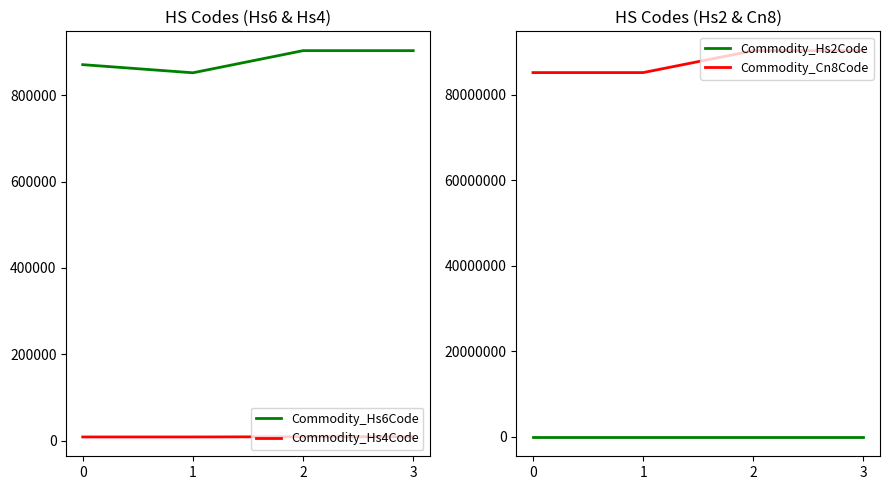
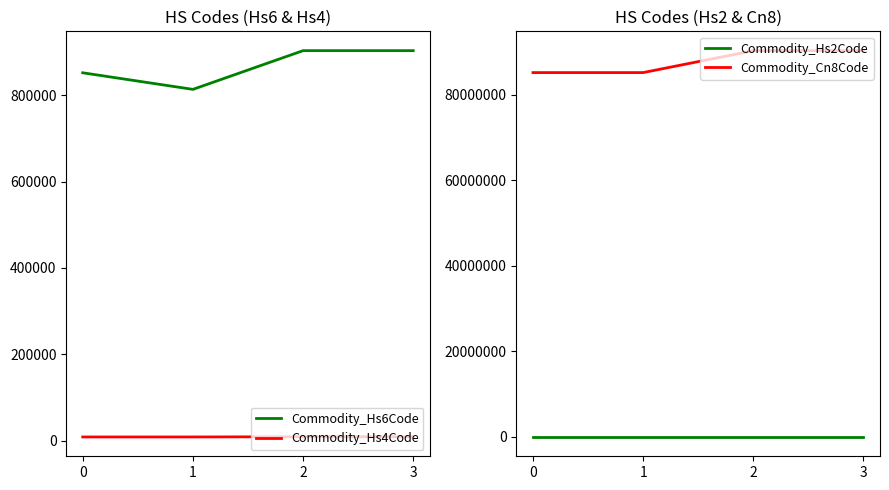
HS Codes (Hs6 & Hs4), Commodity_Hs6Code, 0: 870000 -> 850000
HS Codes (Hs6 & Hs4), Commodity_Hs6Code, 1: 850000 -> 810000
